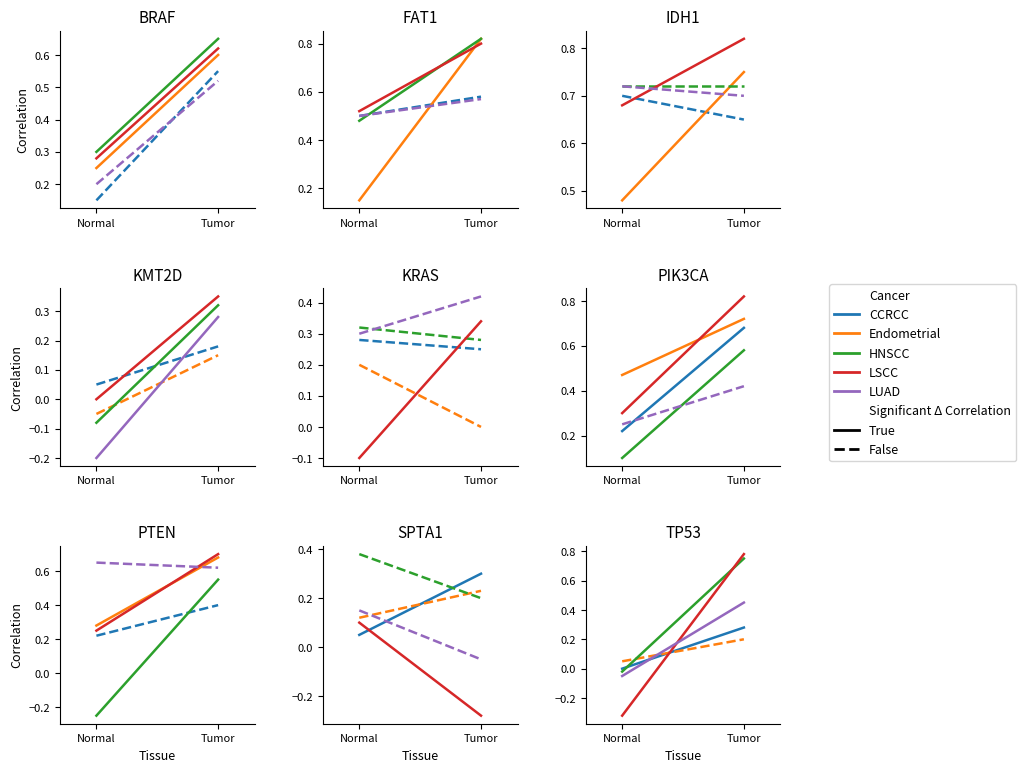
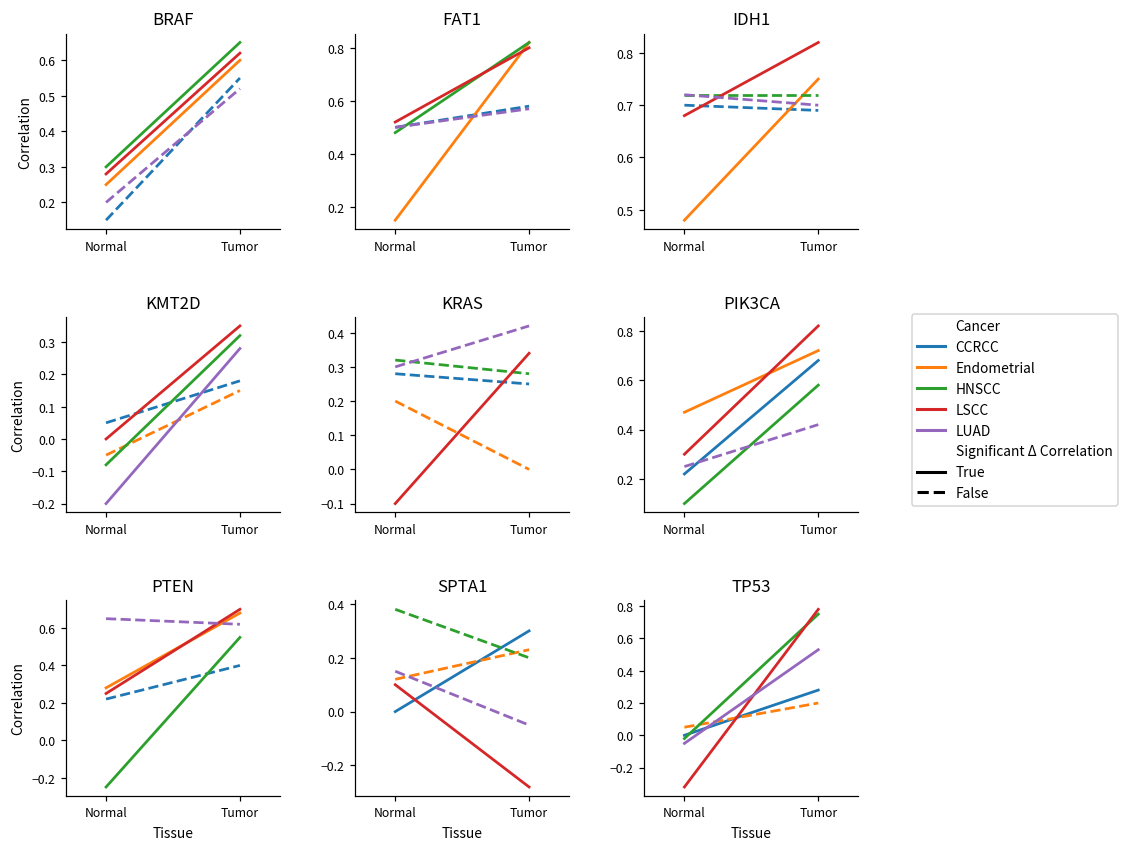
IDH1, CCRCC, Tumor: 0.65 -> 0.69
SPTA1, CCRCC, Normal: 0.05 -> 0.00
TP53, LUAD, Tumor: 0.45 -> 0.53
